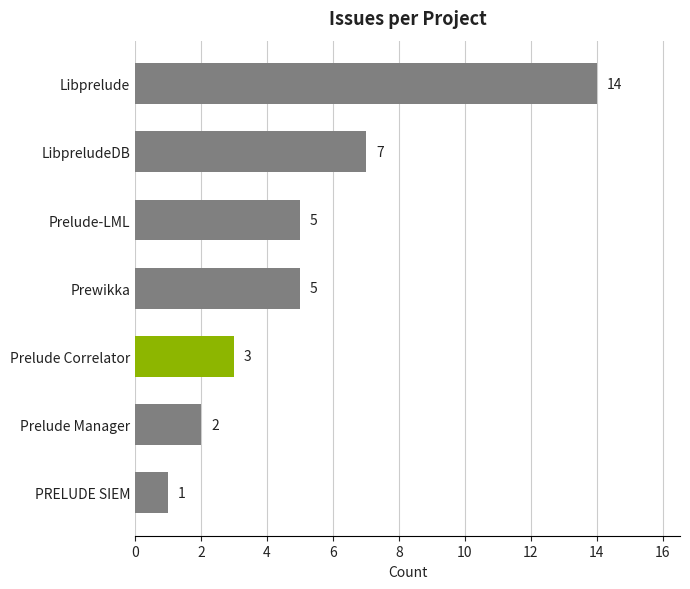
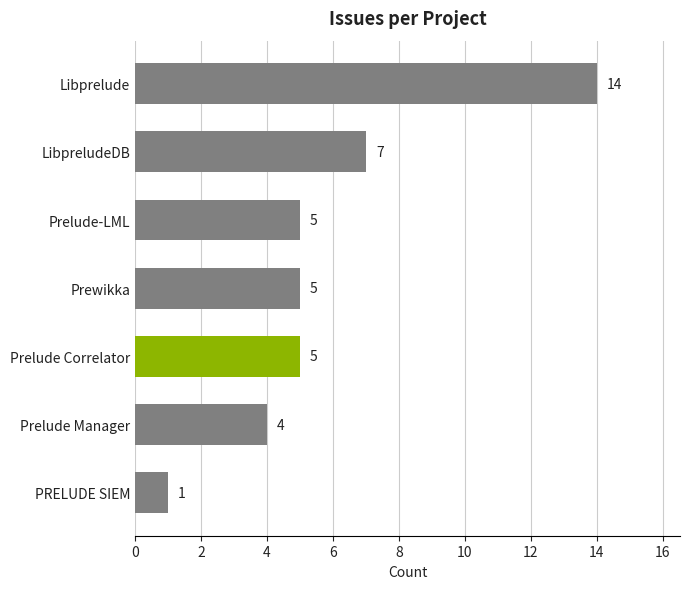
Prelude Correlator: 3 -> 5
Prelude Manager: 2 -> 4
